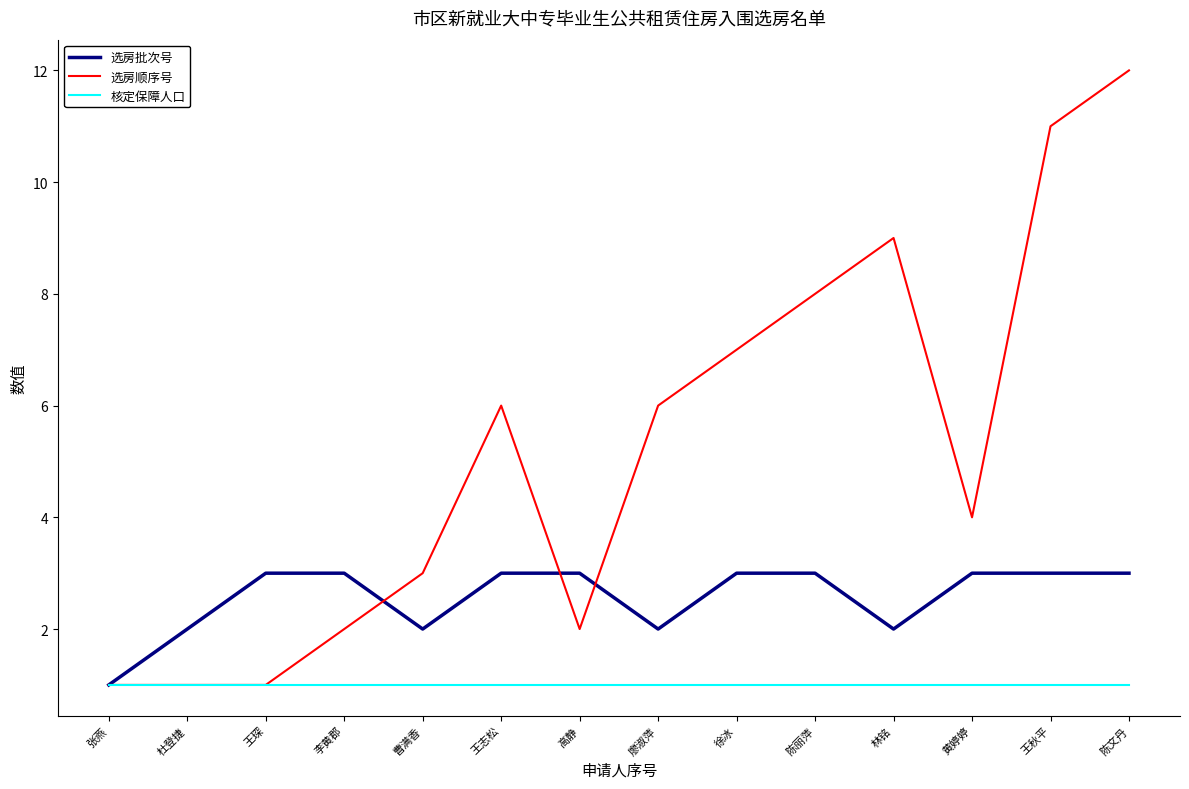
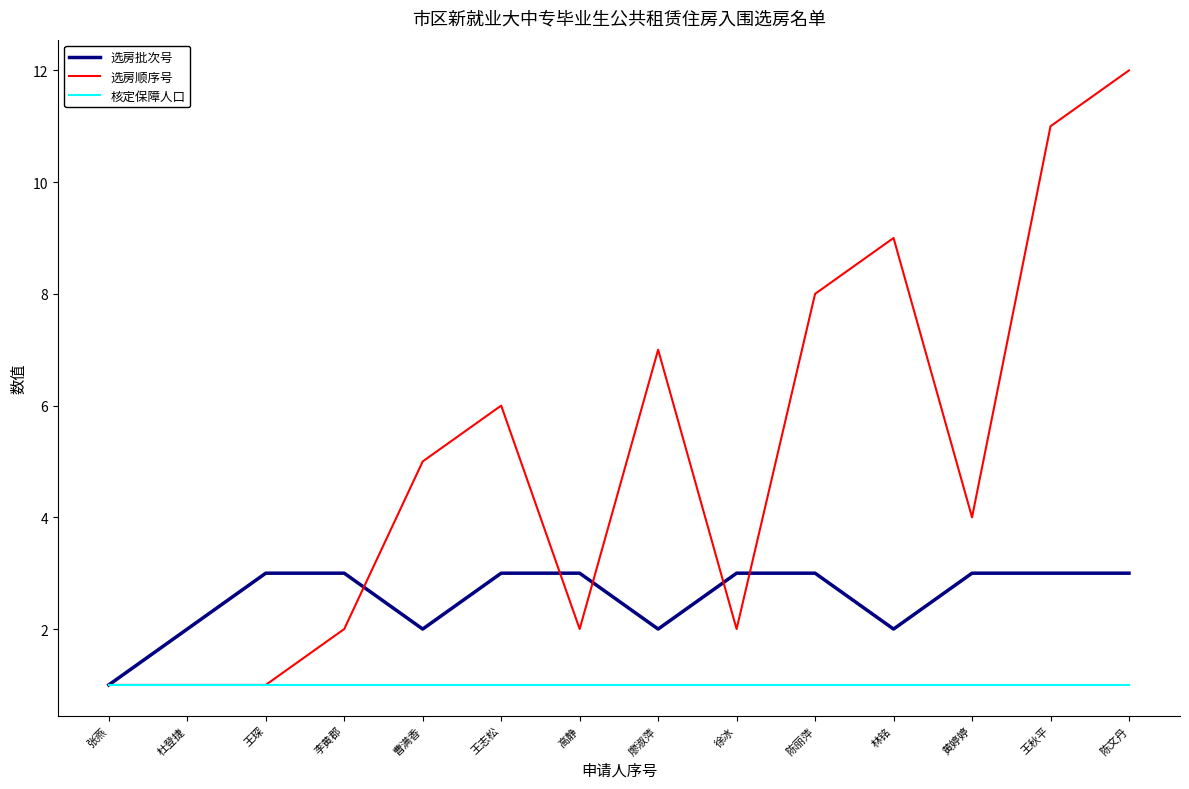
选房顺序号, 曹满香: 3 -> 5
选房顺序号, 廖淑萍: 6 -> 7
选房顺序号, 徐冰: 7 -> 2
